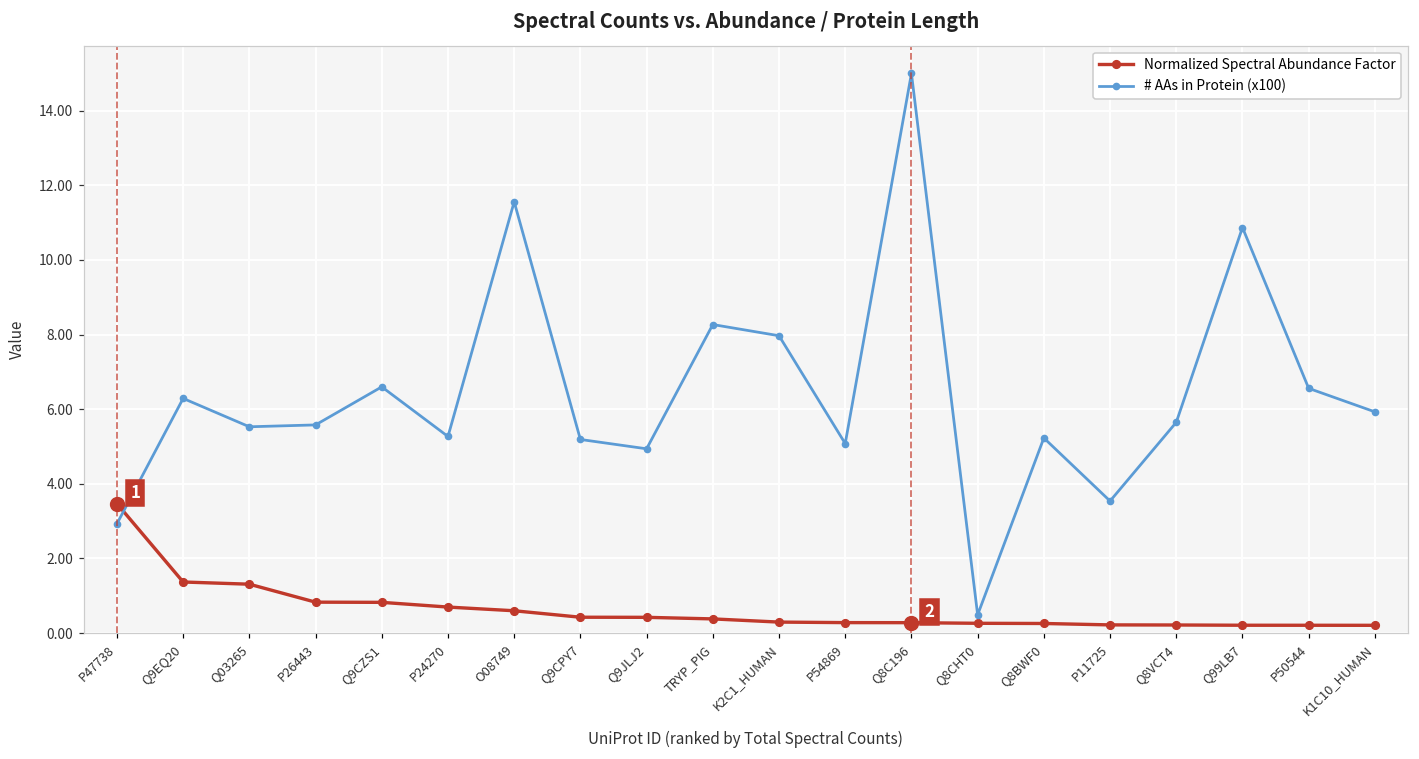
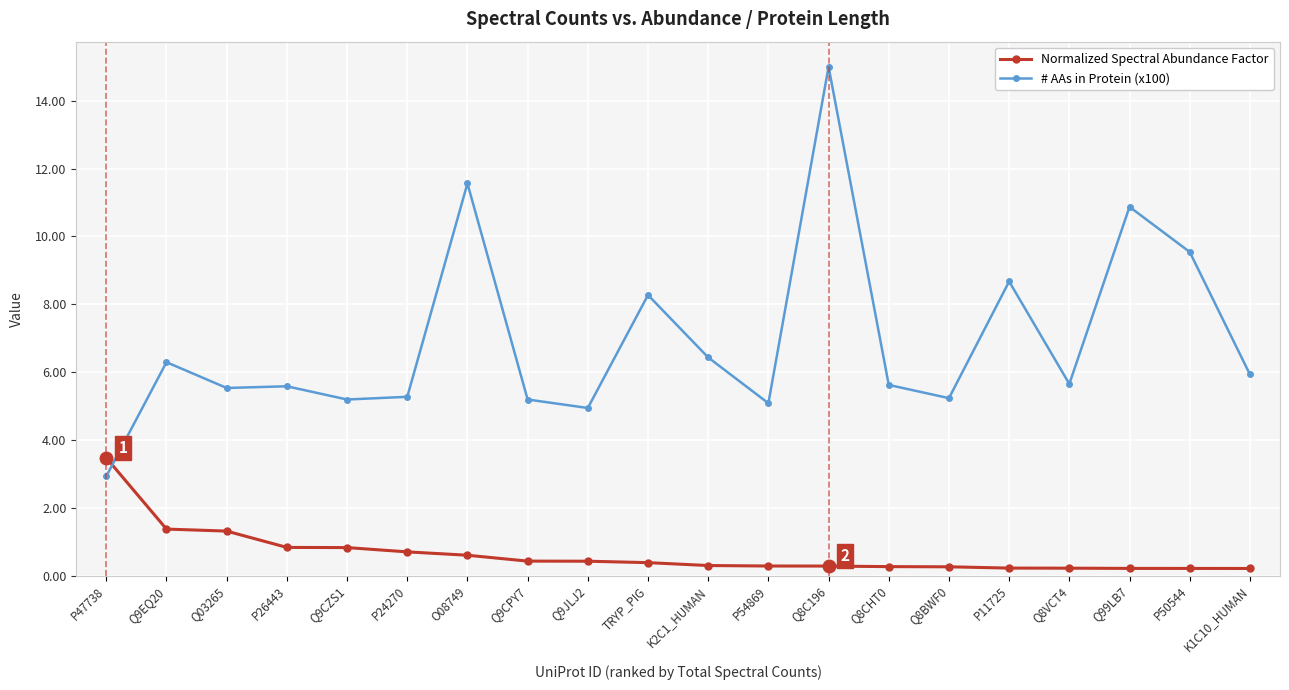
# AAs in Protein (x100), Q9CZS1: 6.6 -> 5.2
# AAs in Protein (x100), K2C1_HUMAN: 8.0 -> 6.4
# AAs in Protein (x100), Q8CHT0: 0.5 -> 5.6
# AAs in Protein (x100), P11725: 3.5 -> 8.7
# AAs in Protein (x100), P50544: 6.6 -> 9.5
